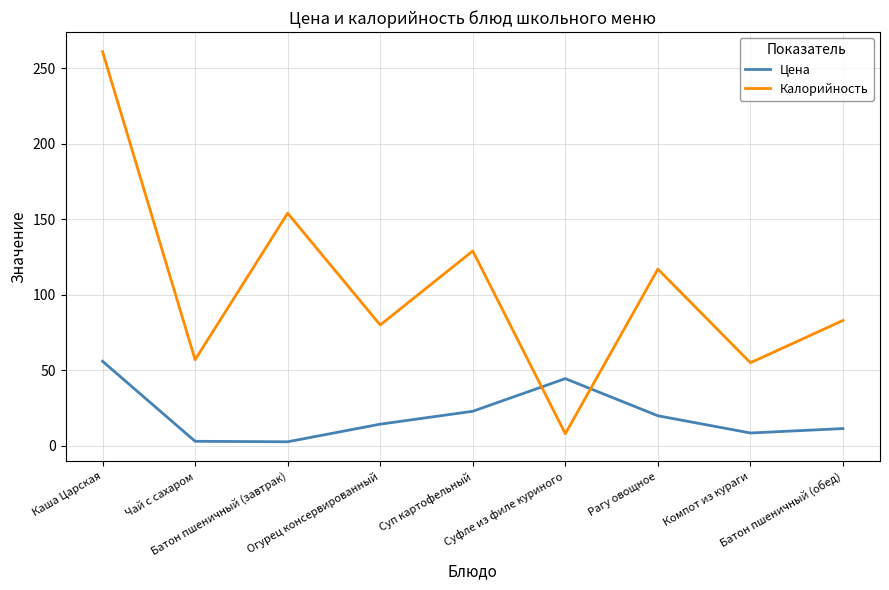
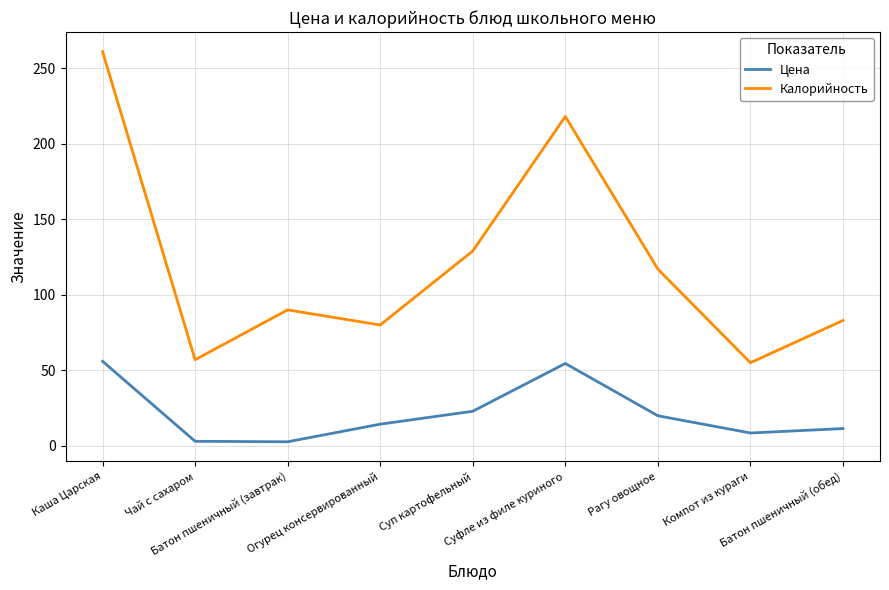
Калорийность, Батон пшеничный (завтрак): 154 -> 90
Цена, Суфле из филе куриного: 44 -> 55
Калорийность, Суфле из филе куриного: 8 -> 218
